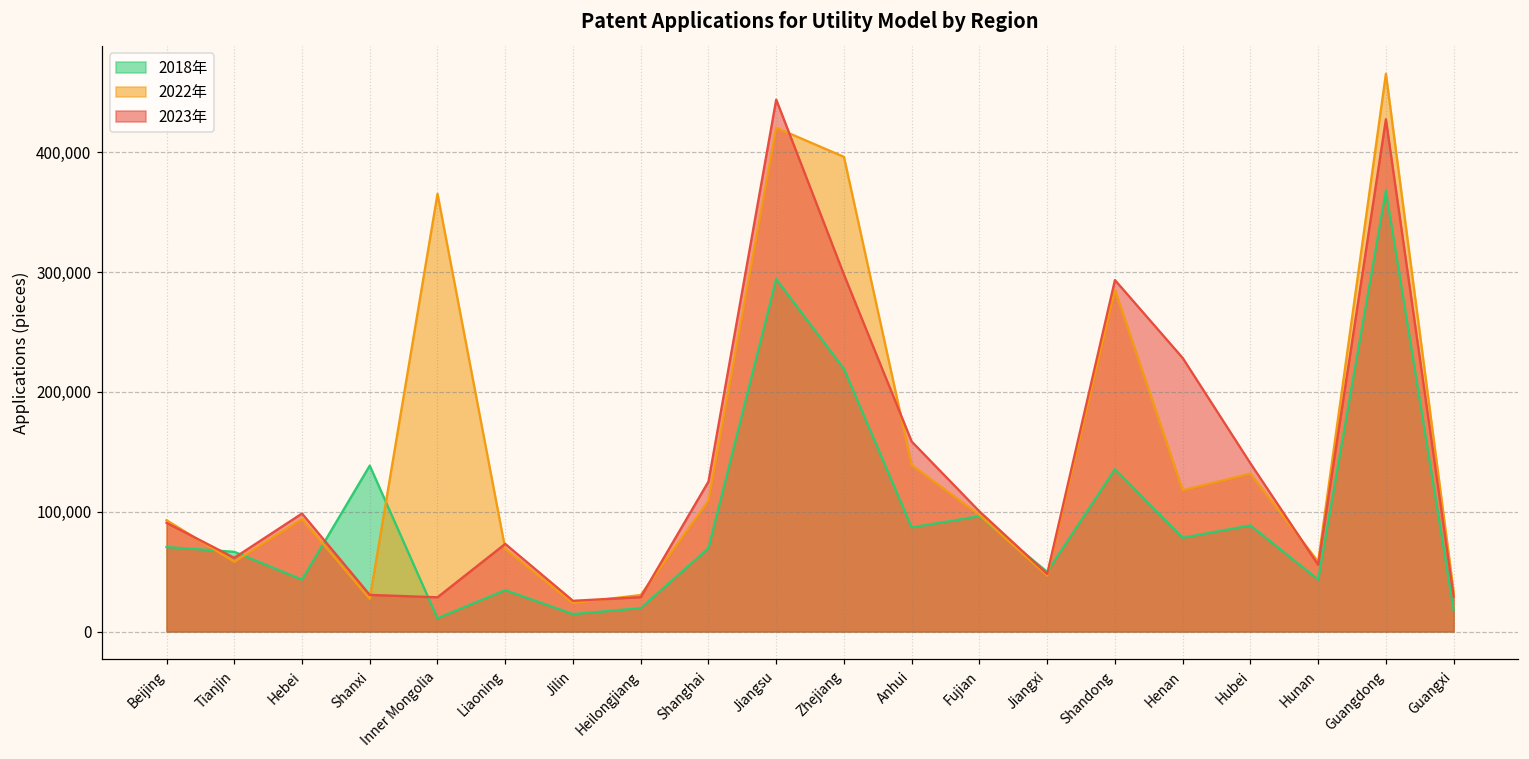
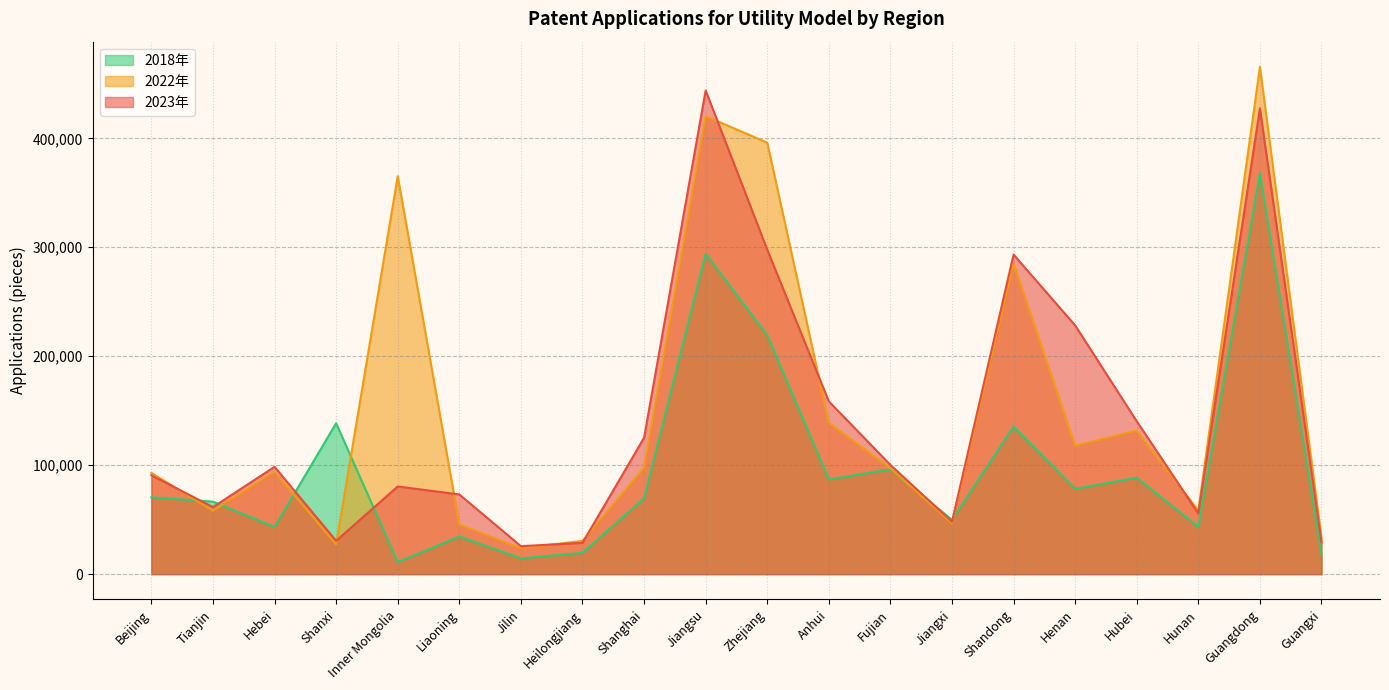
2023年, Inner Mongolia: 29,000 -> 80,000
2022年, Liaoning: 69,000 -> 46,000
2022年, Shanghai: 109,000 -> 98,000
